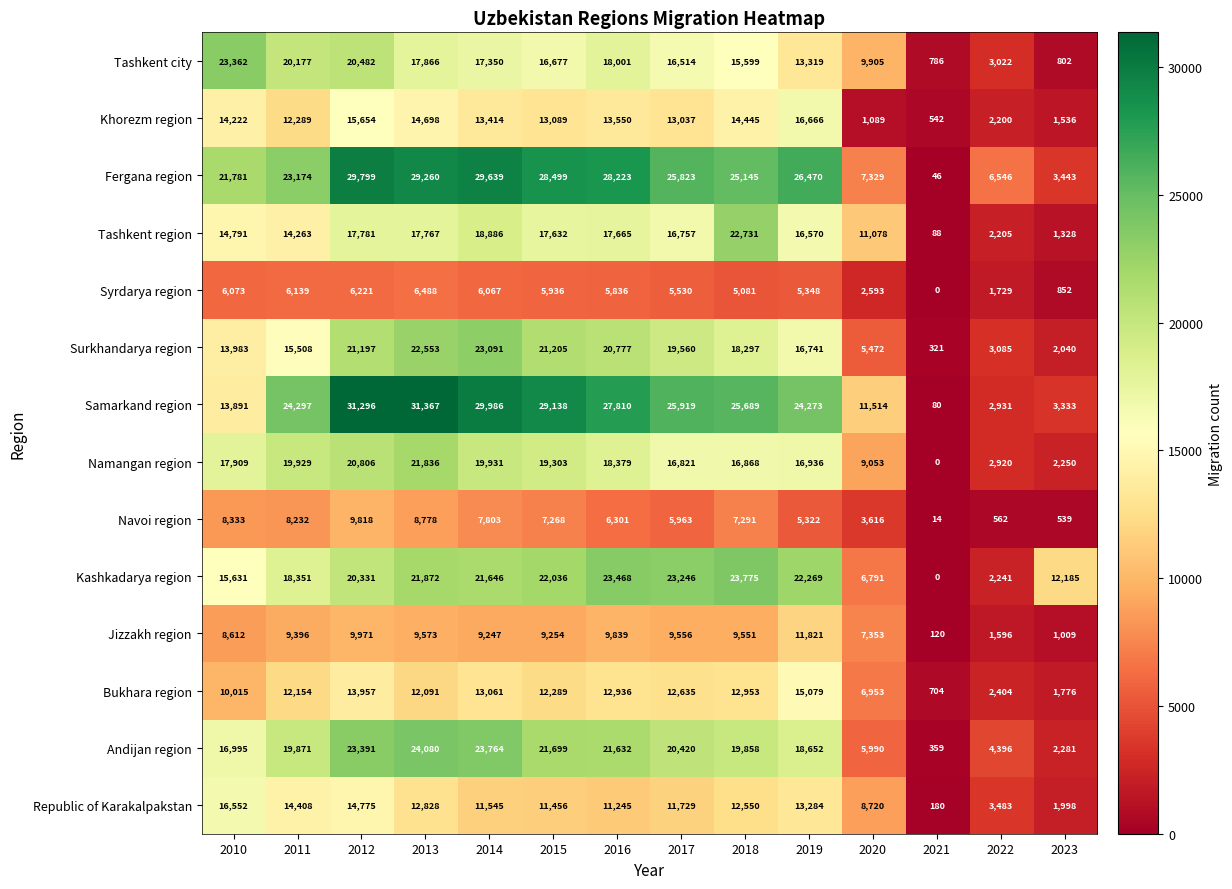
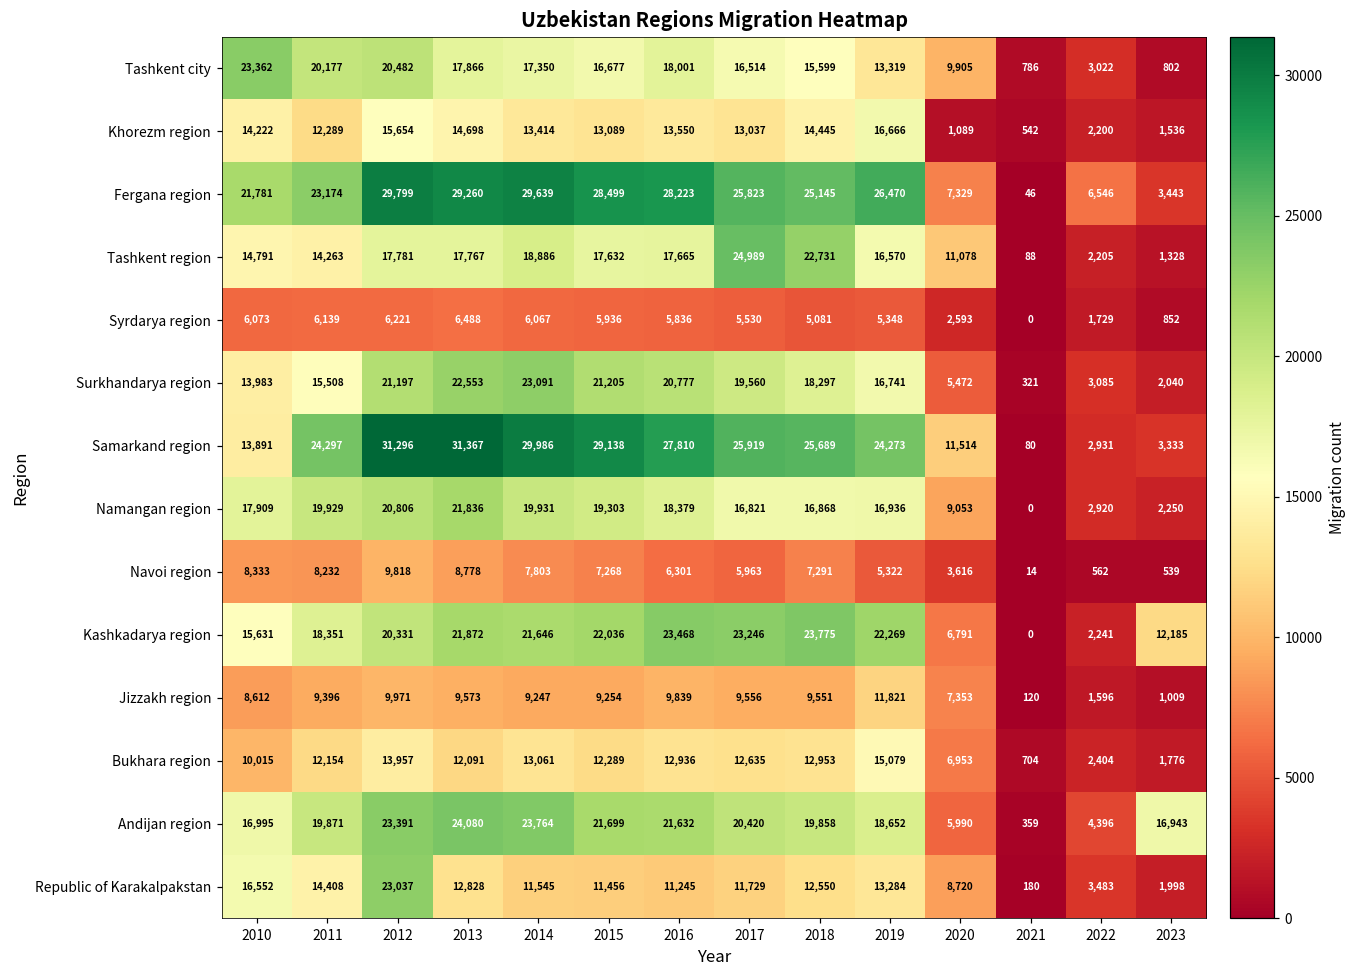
Tashkent region, 2017: 16,757 -> 24,989
Andijan region, 2023: 2,281 -> 16,943
Republic of Karakalpakstan, 2012: 14,775 -> 23,037
